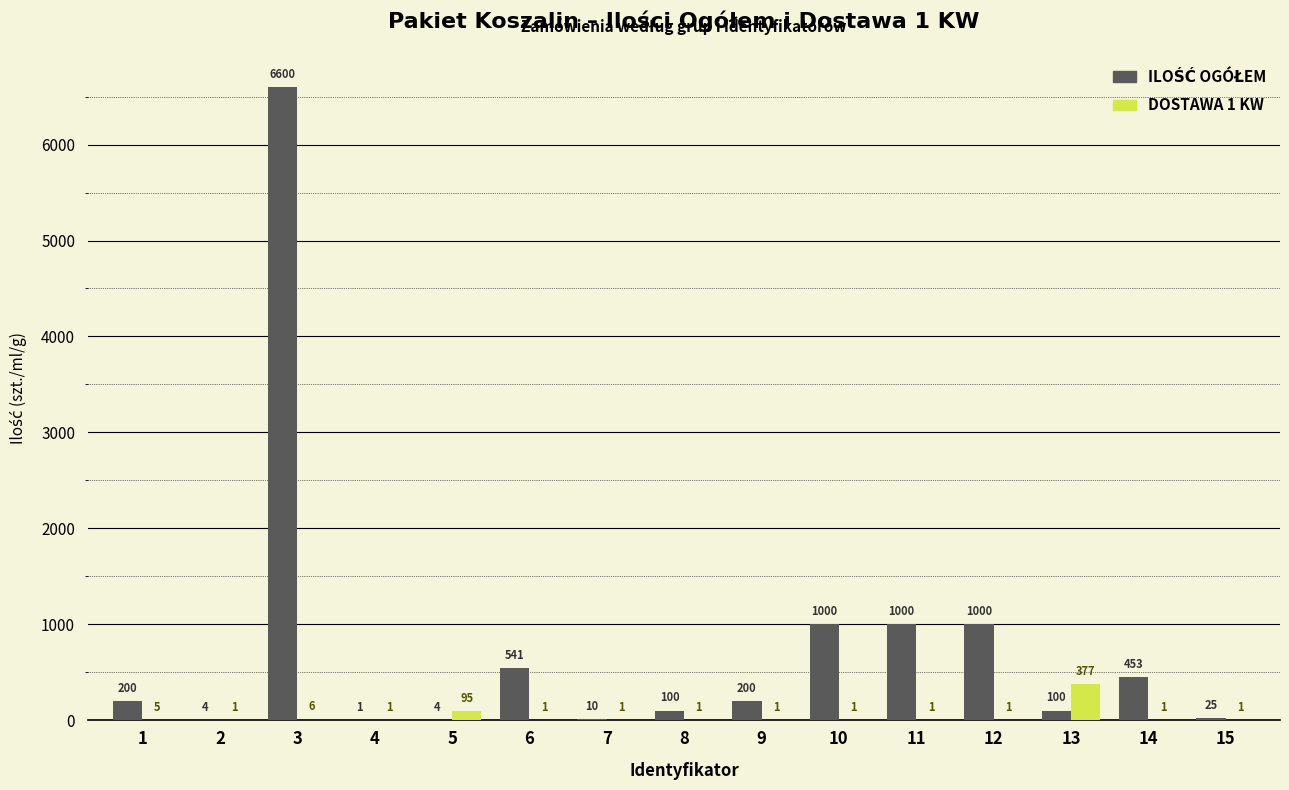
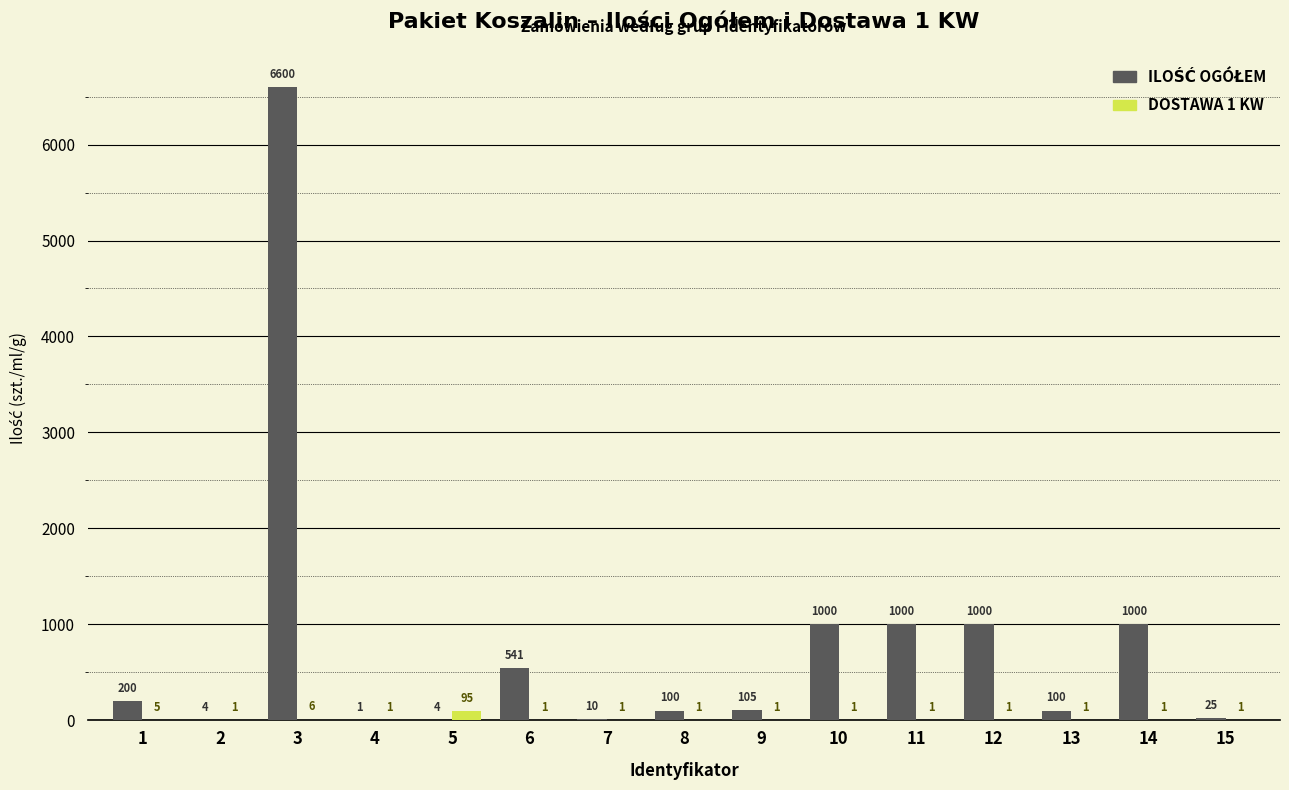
ILOŚĆ OGÓŁEM, 9: 200 -> 105
DOSTAWA 1 KW, 13: 377 -> 1
ILOŚĆ OGÓŁEM, 14: 453 -> 1000
